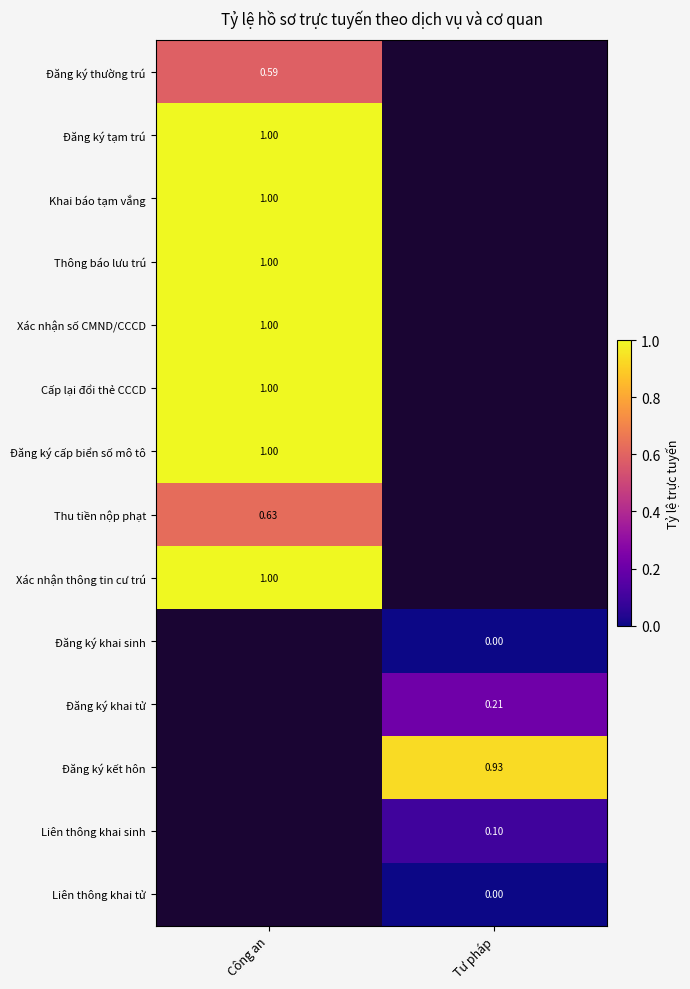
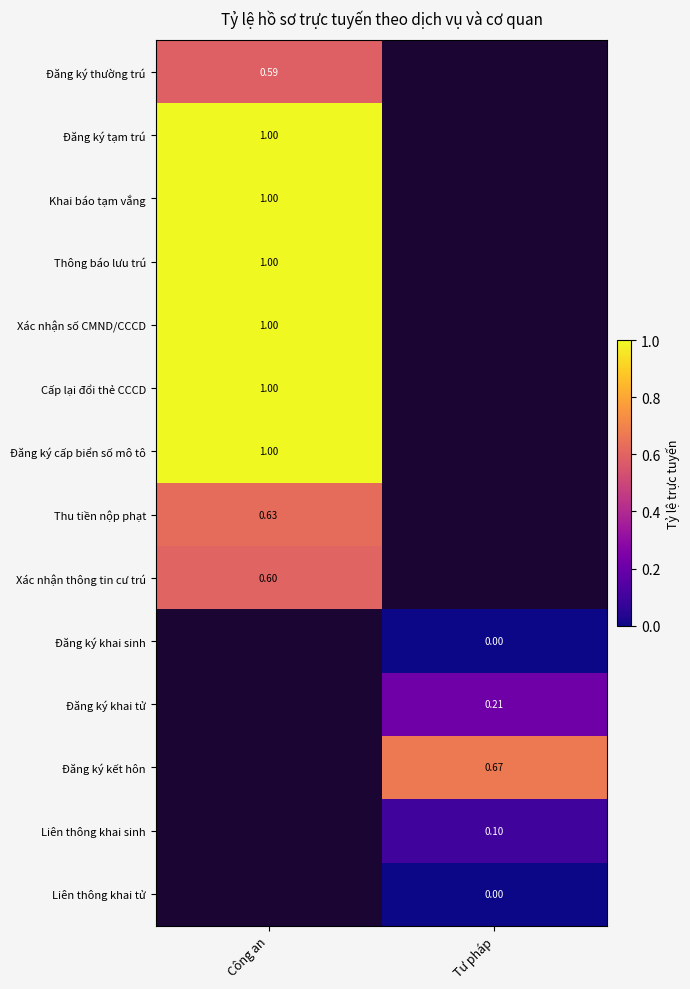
Xác nhận thông tin cư trú, Công an: 1.00 -> 0.60
Đăng ký kết hôn, Tư pháp: 0.93 -> 0.67
